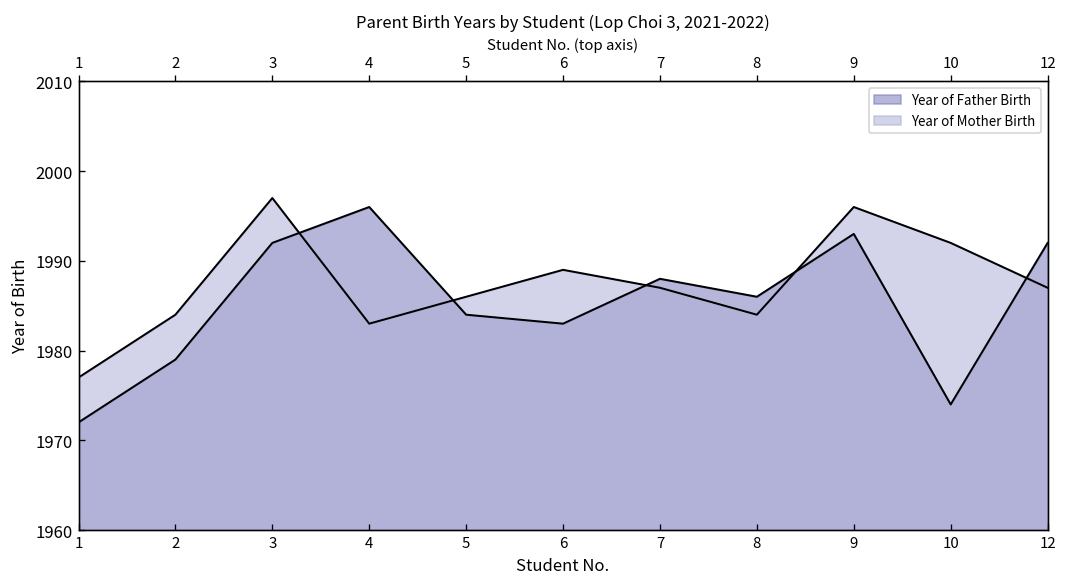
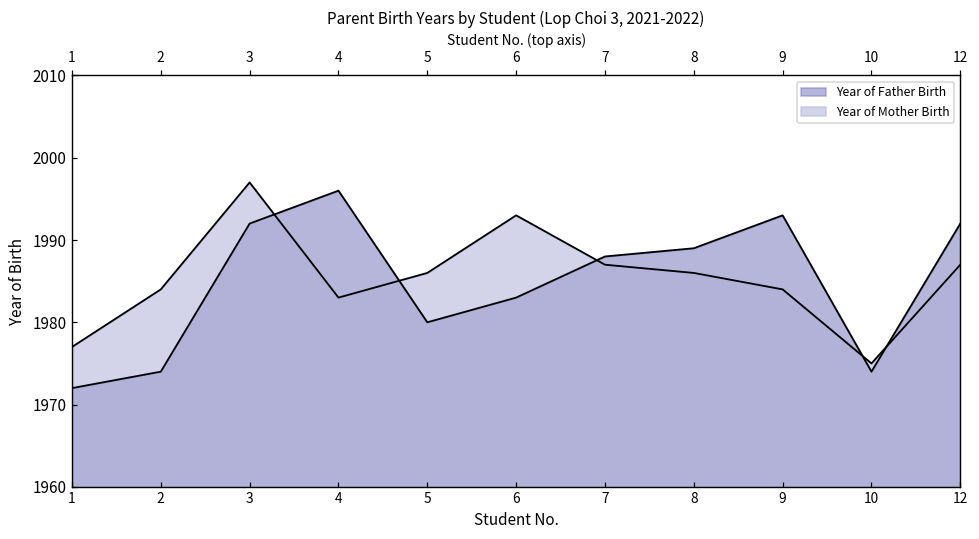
Year of Father Birth, 2: 1979 -> 1974
Year of Father Birth, 5: 1984 -> 1980
Year of Mother Birth, 6: 1989 -> 1993
Year of Father Birth, 8: 1986 -> 1989
Year of Mother Birth, 8: 1984 -> 1986
Year of Mother Birth, 9: 1996 -> 1984
Year of Mother Birth, 10: 1992 -> 1975
